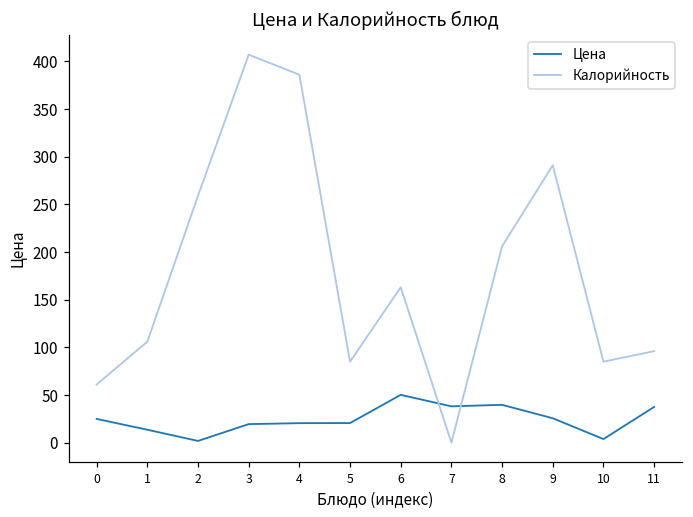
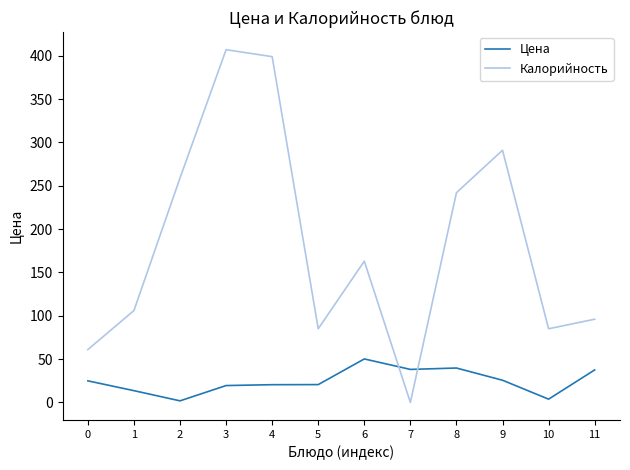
Калорийность, 4: 390 -> 400
Калорийность, 8: 210 -> 240
